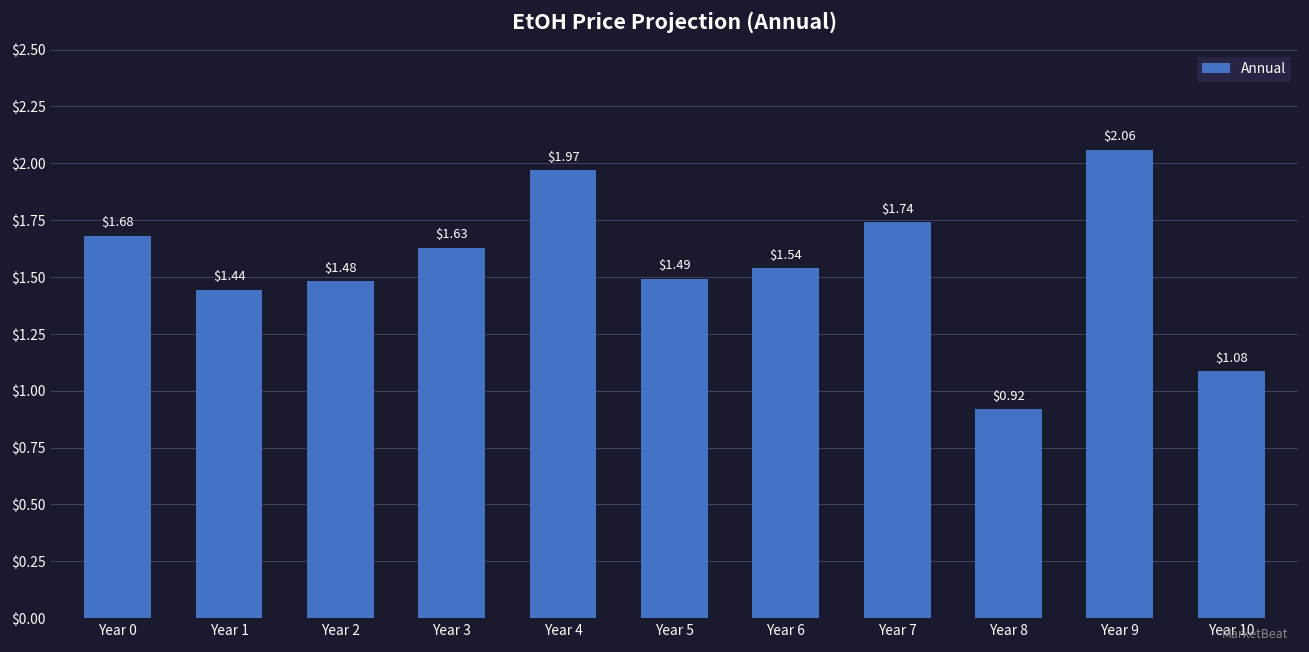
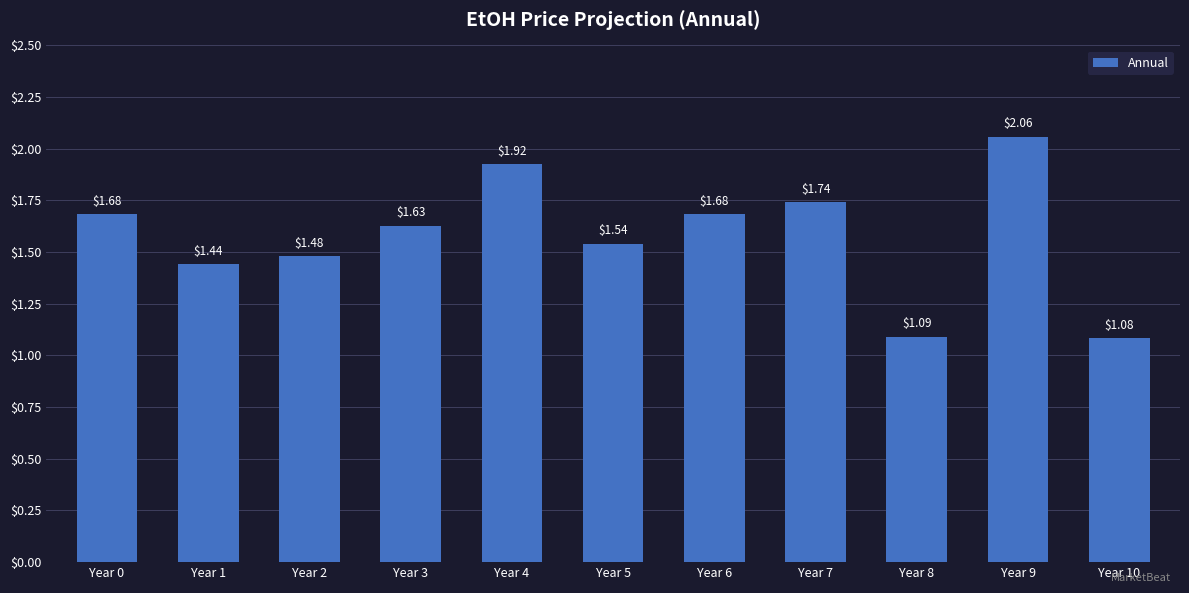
Year 4: $1.97 -> $1.92
Year 5: $1.49 -> $1.54
Year 6: $1.54 -> $1.68
Year 8: $0.92 -> $1.09
